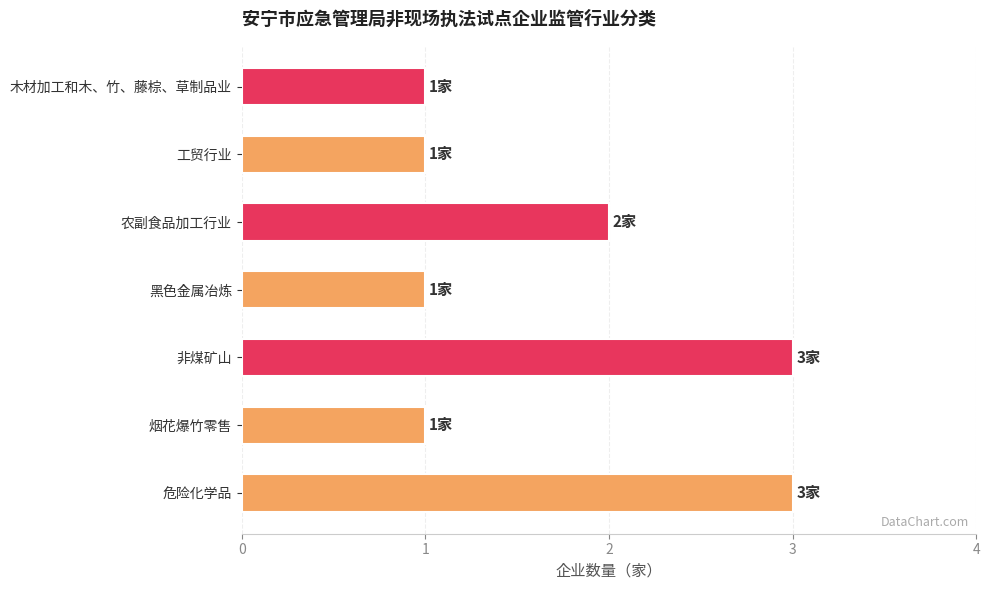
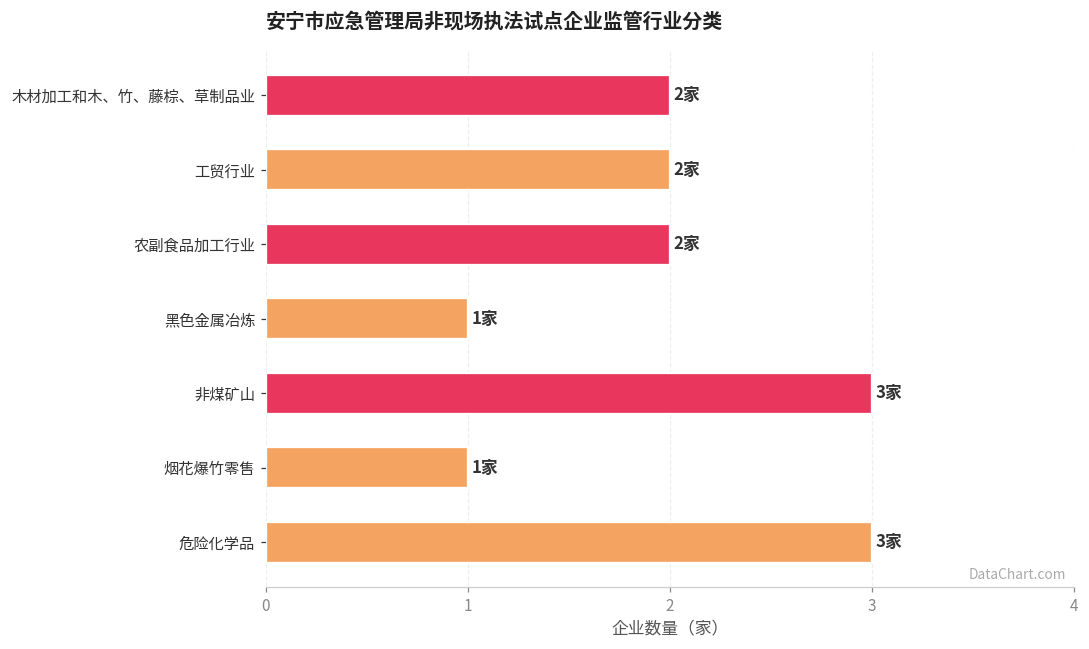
木材加工和木、竹、藤棕、草制品业: 1家 -> 2家
工贸行业: 1家 -> 2家
